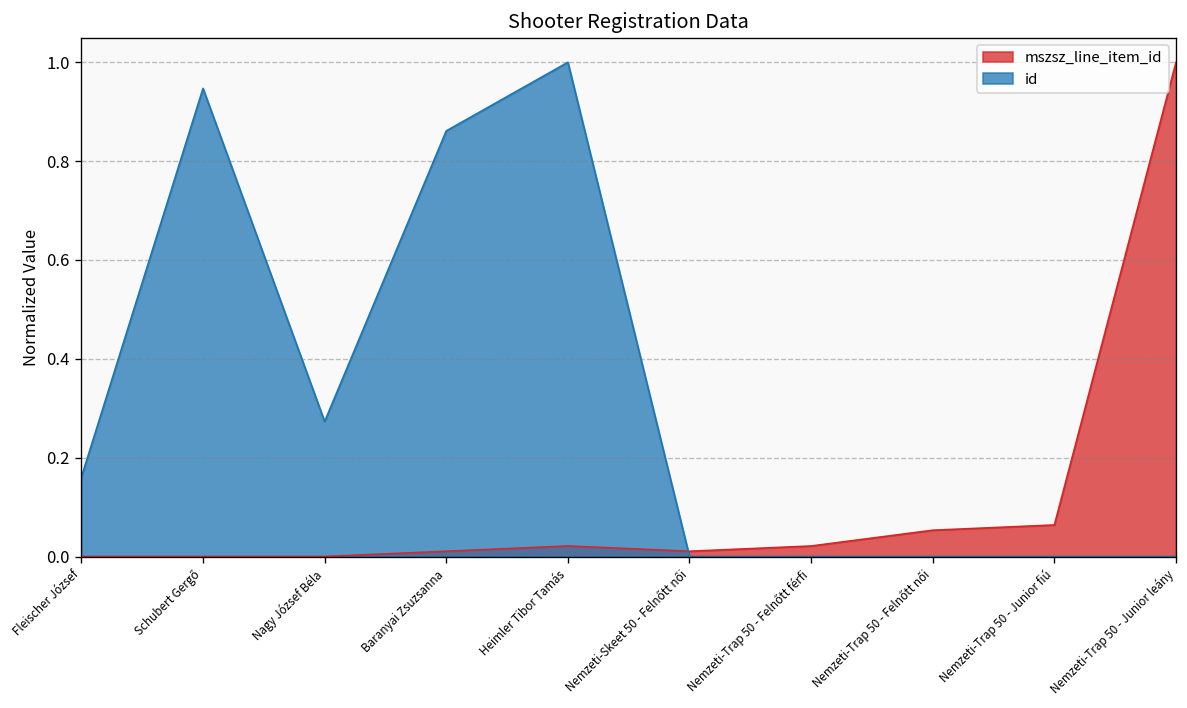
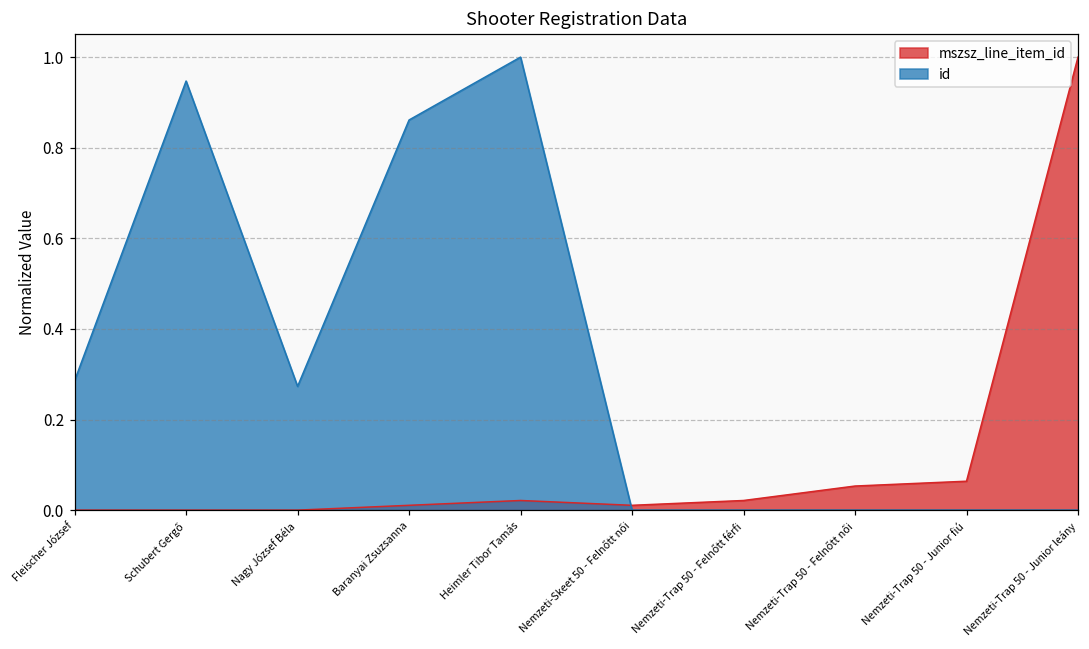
id, Fleischer József: 0.16 -> 0.29
